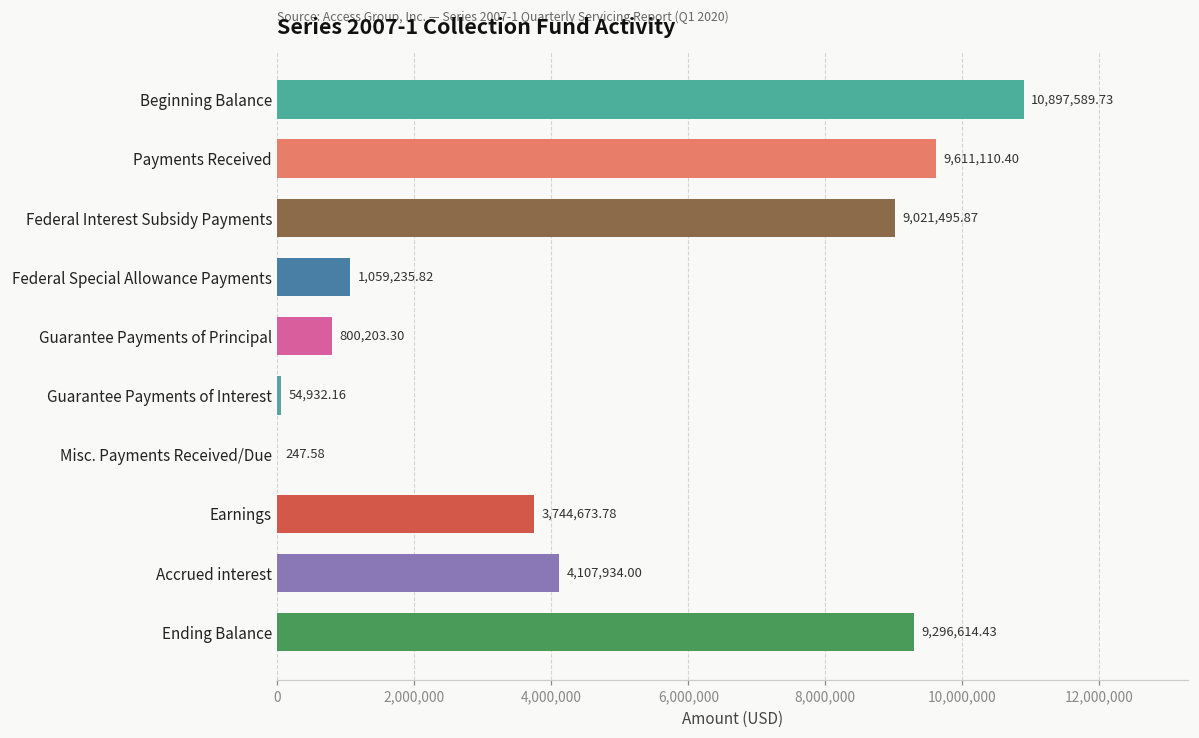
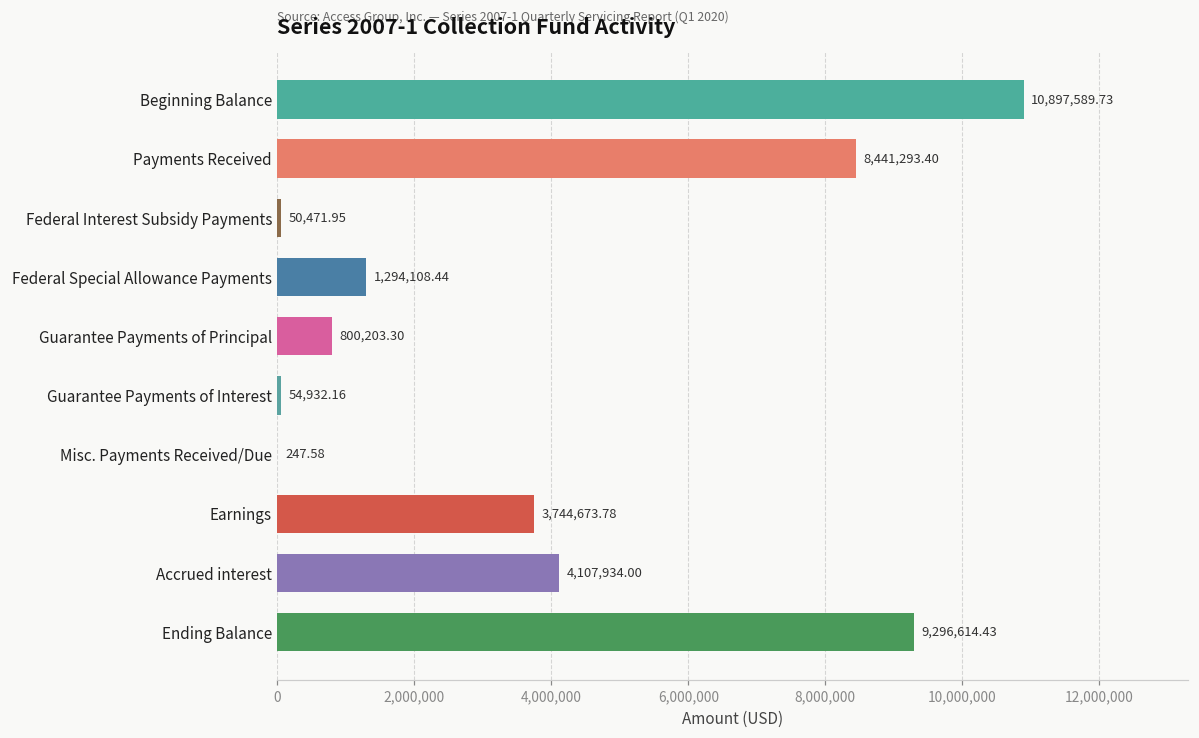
Payments Received: 9,611,110.40 -> 8,441,293.40
Federal Interest Subsidy Payments: 9,021,495.87 -> 50,471.95
Federal Special Allowance Payments: 1,059,235.82 -> 1,294,108.44
